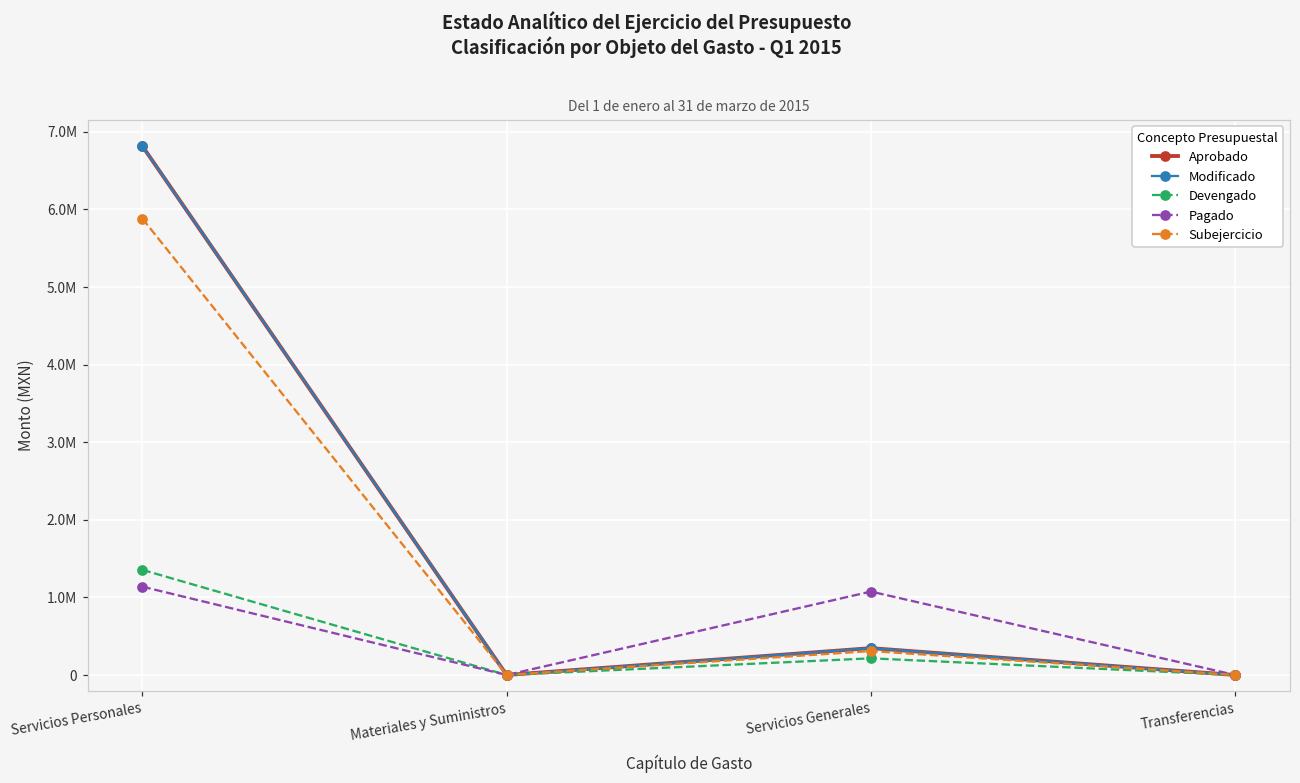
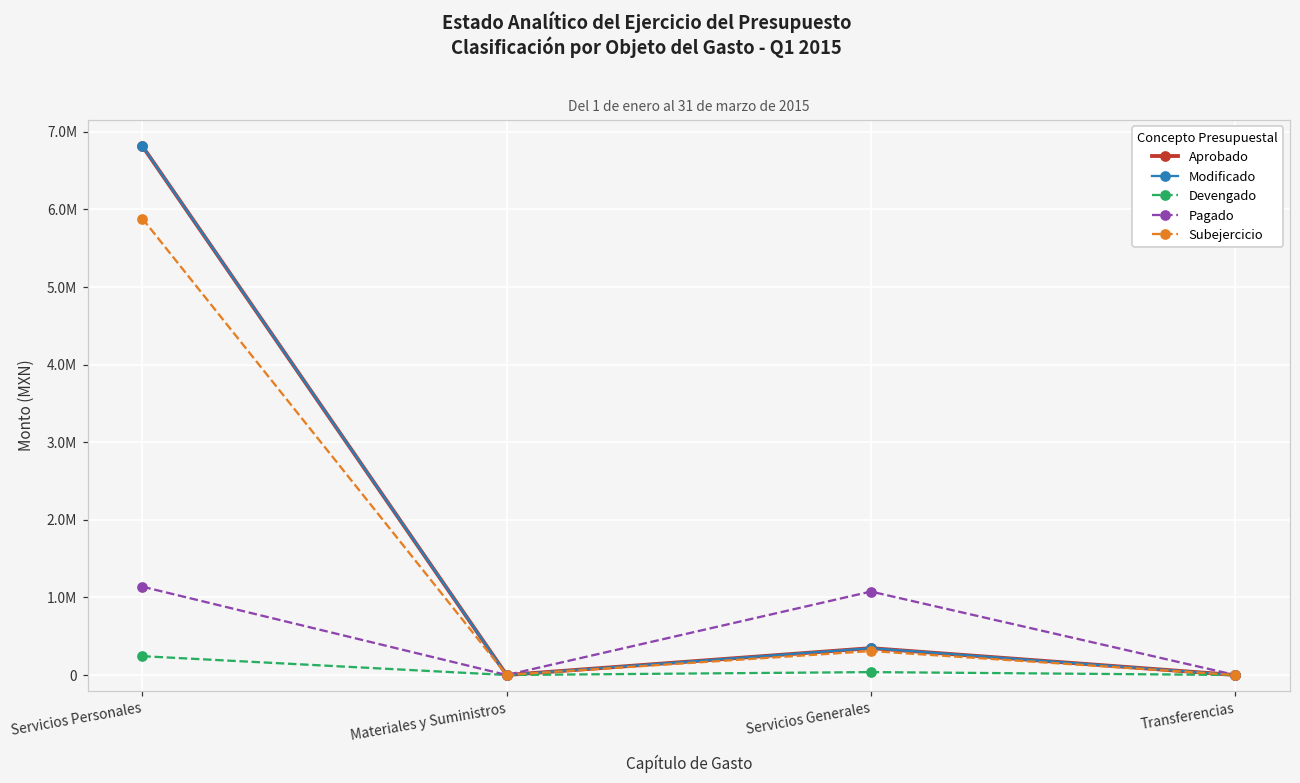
Devengado, Servicios Personales: 1400000 -> 200000
Devengado, Servicios Generales: 200000 -> 0
